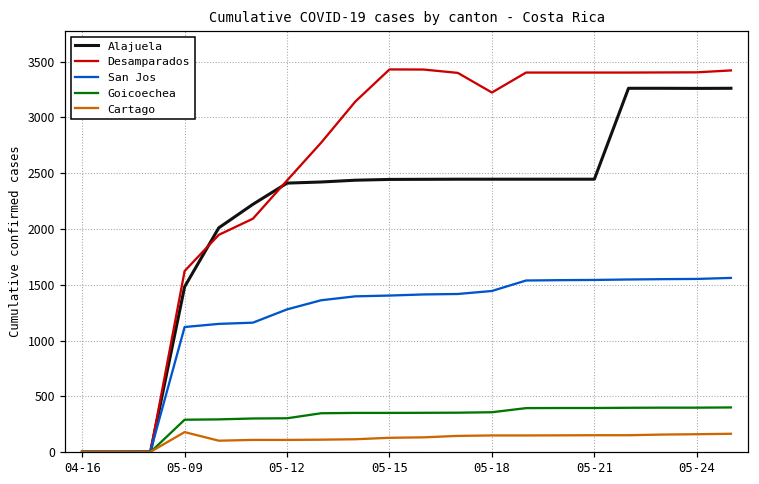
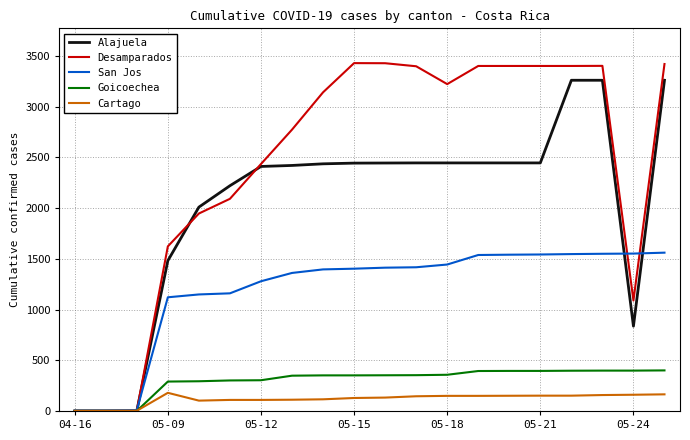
Alajuela, 05-24: 3260 -> 840
Desamparados, 05-24: 3400 -> 1090
